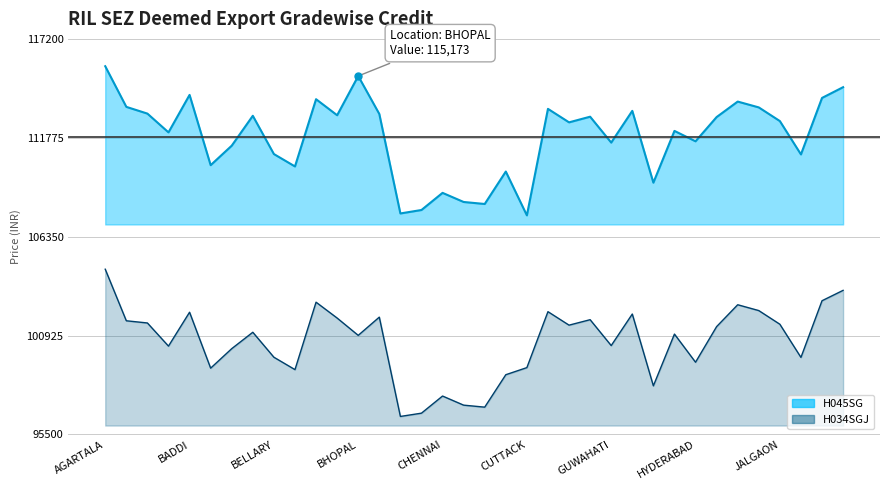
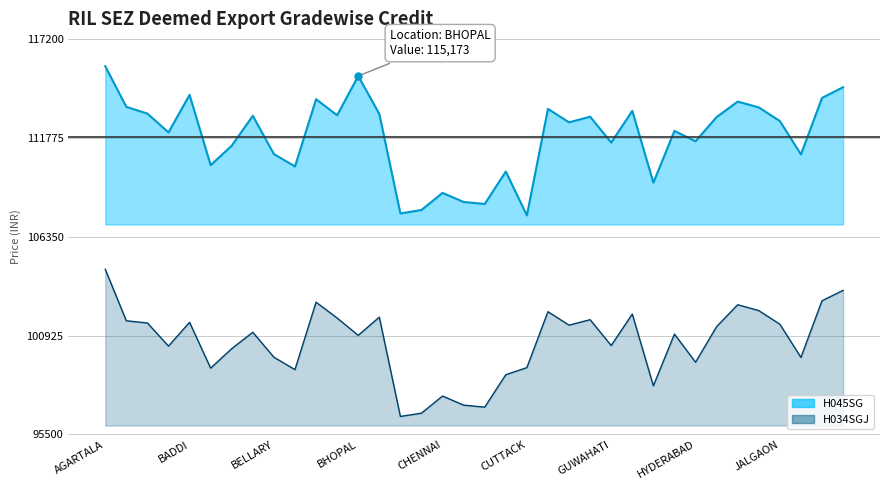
H034SGJ, BADDI: 102200 -> 101700
